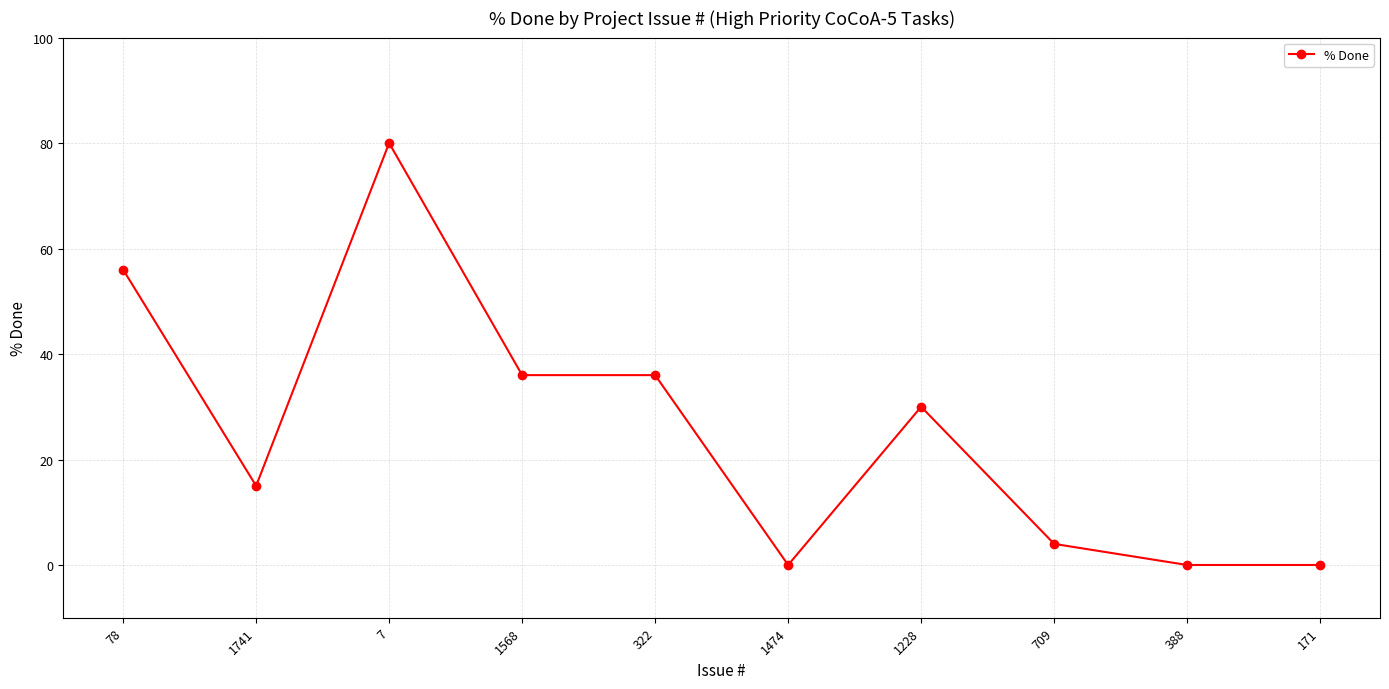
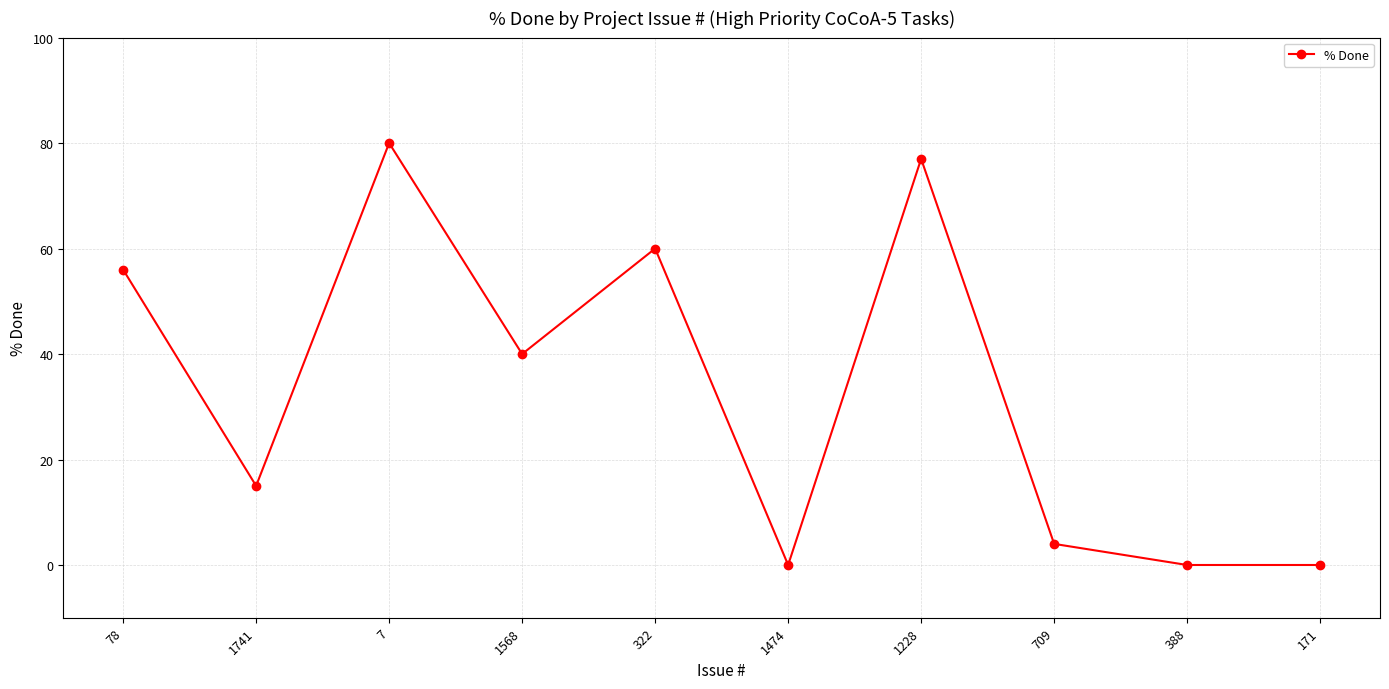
1568: 36 -> 40
322: 36 -> 60
1228: 30 -> 77
